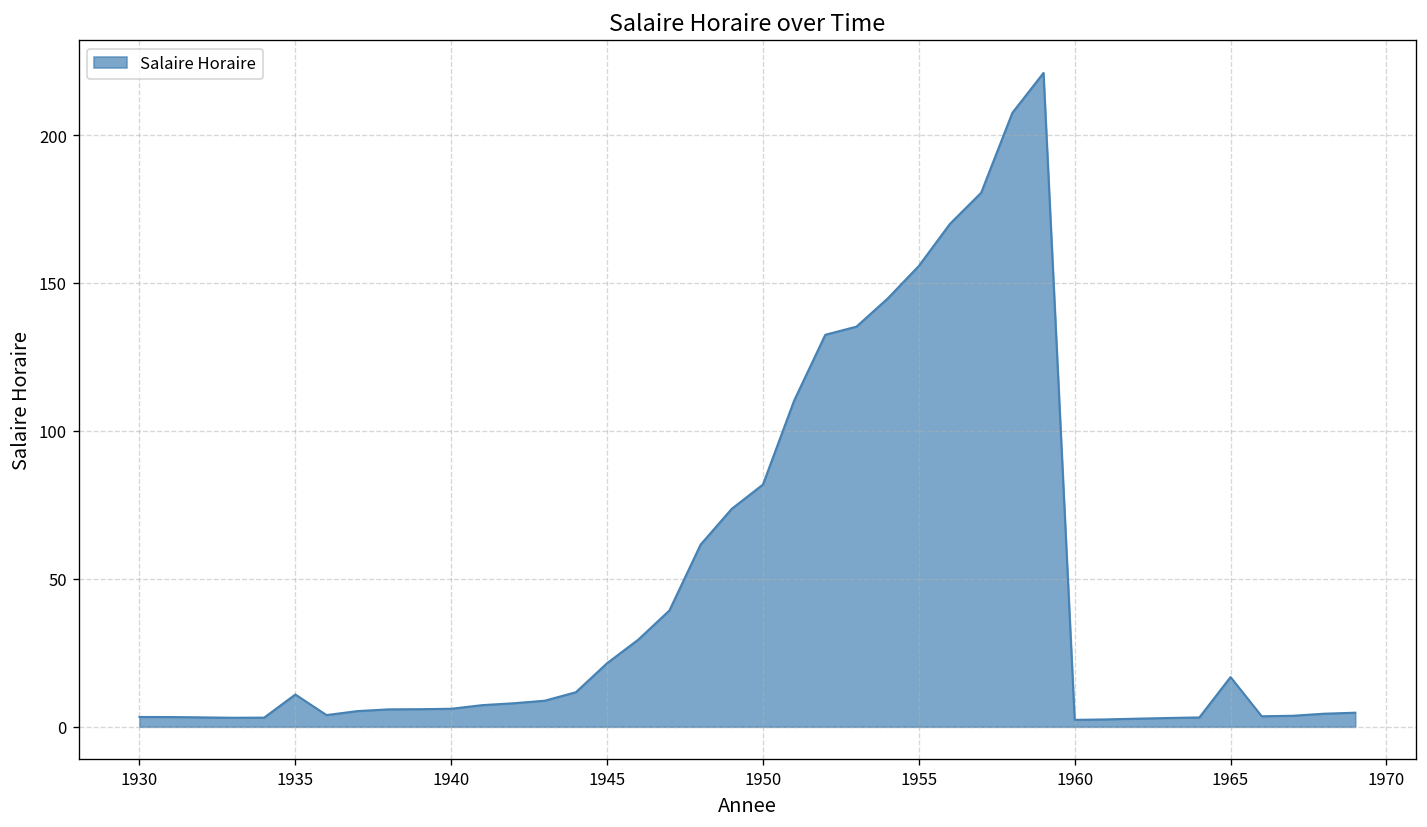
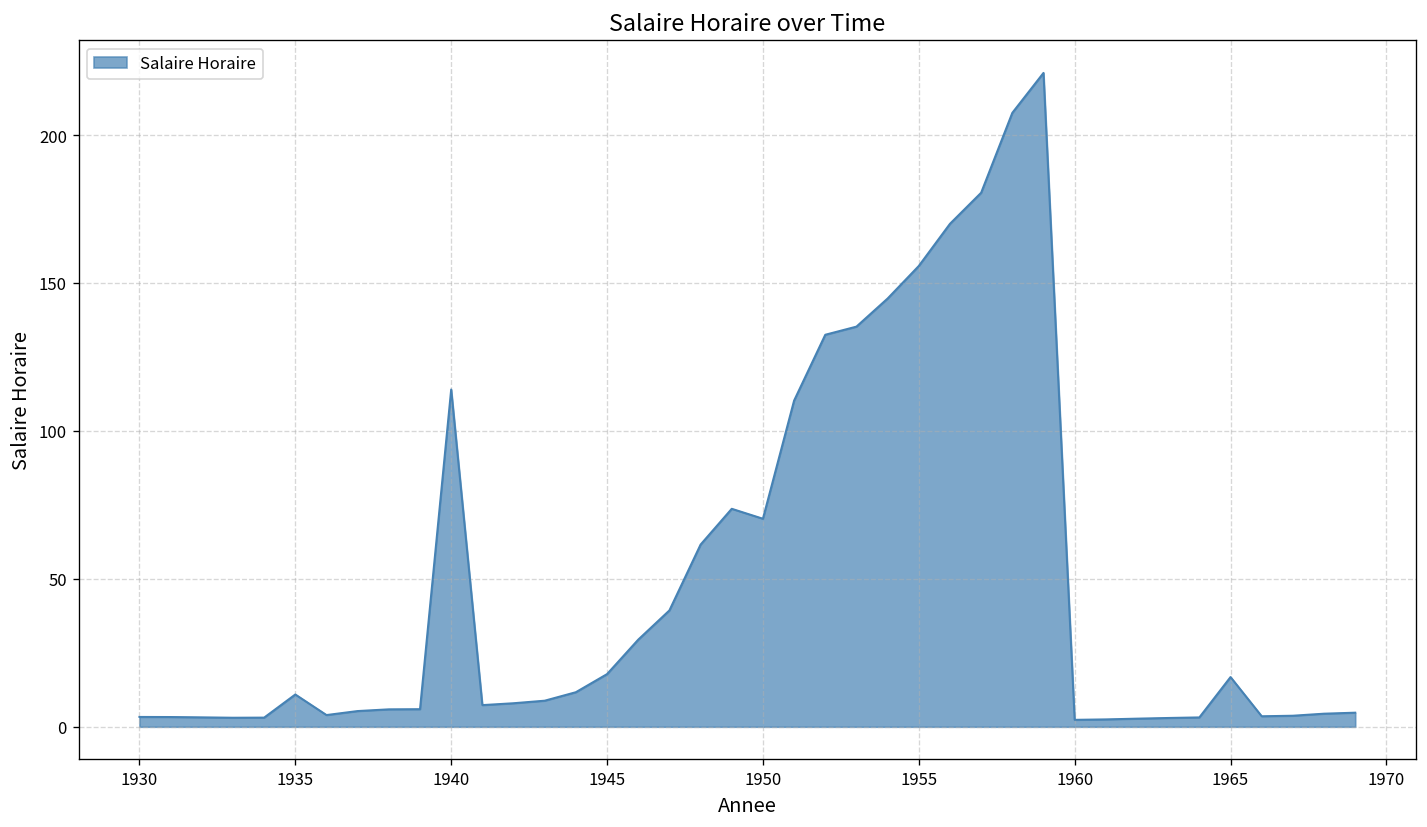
1940: 6 -> 114
1945: 21 -> 18
1950: 82 -> 70
